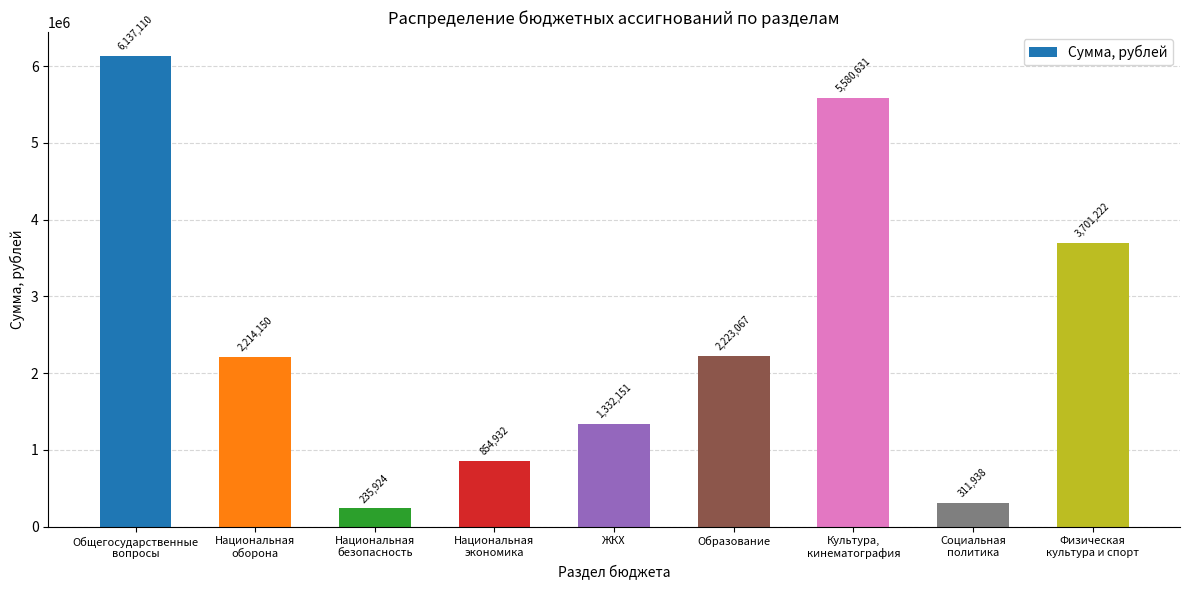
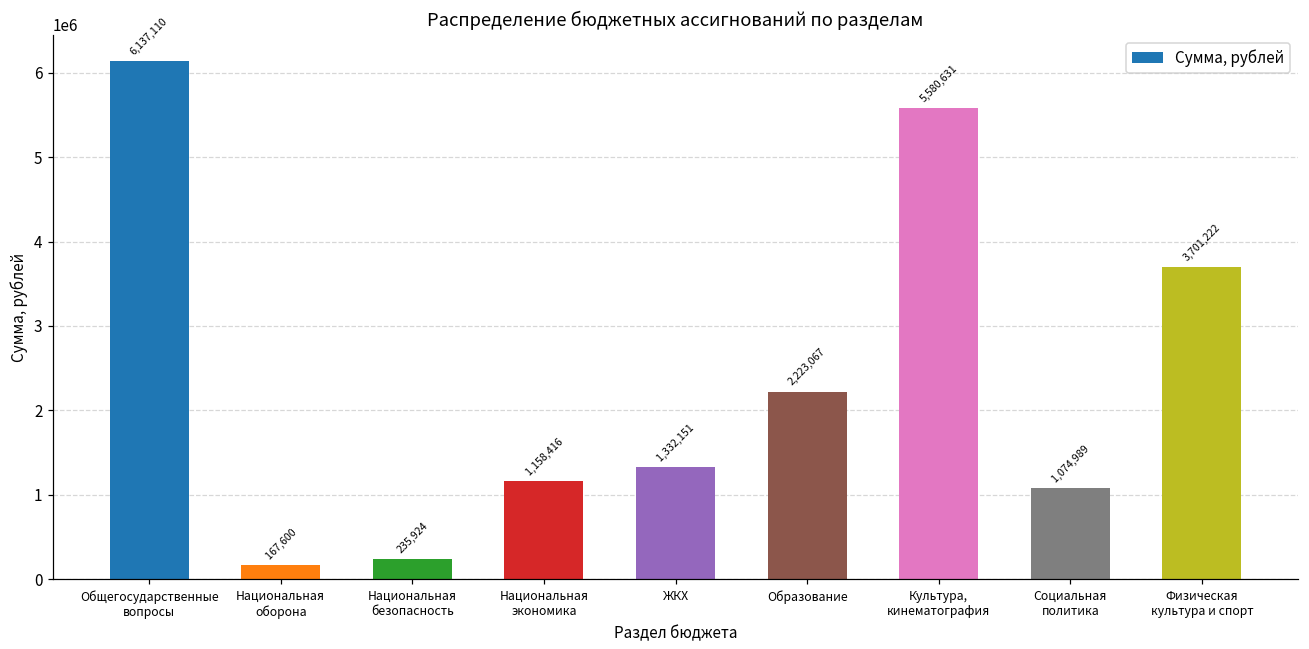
Национальная оборона: 2,214,150 -> 167,600
Национальная экономика: 854,932 -> 1,158,416
Социальная политика: 311,938 -> 1,074,989
